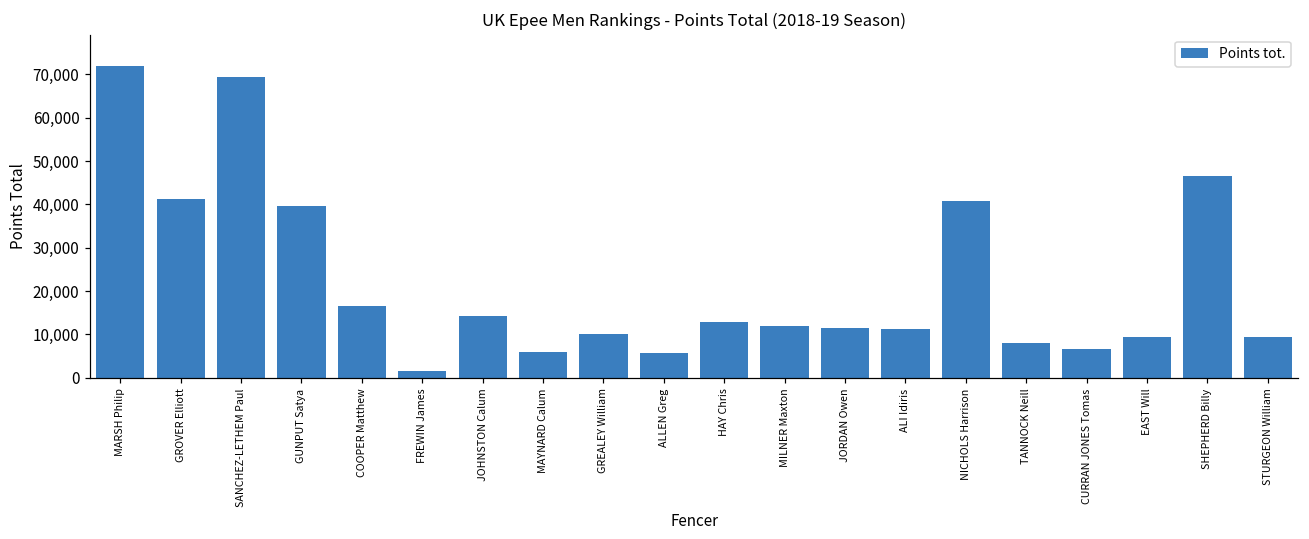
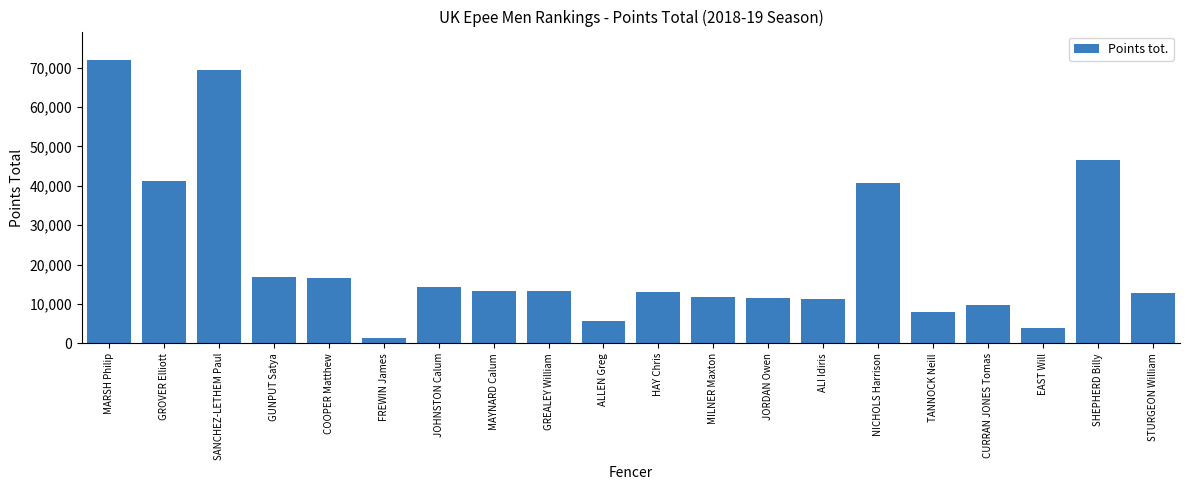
GUNPUT Satya: 40,000 -> 17,000
MAYNARD Calum: 6,000 -> 13,000
GREALEY William: 10,000 -> 13,000
CURRAN JONES Tomas: 7,000 -> 10,000
EAST Will: 9,000 -> 4,000
STURGEON William: 9,000 -> 13,000
